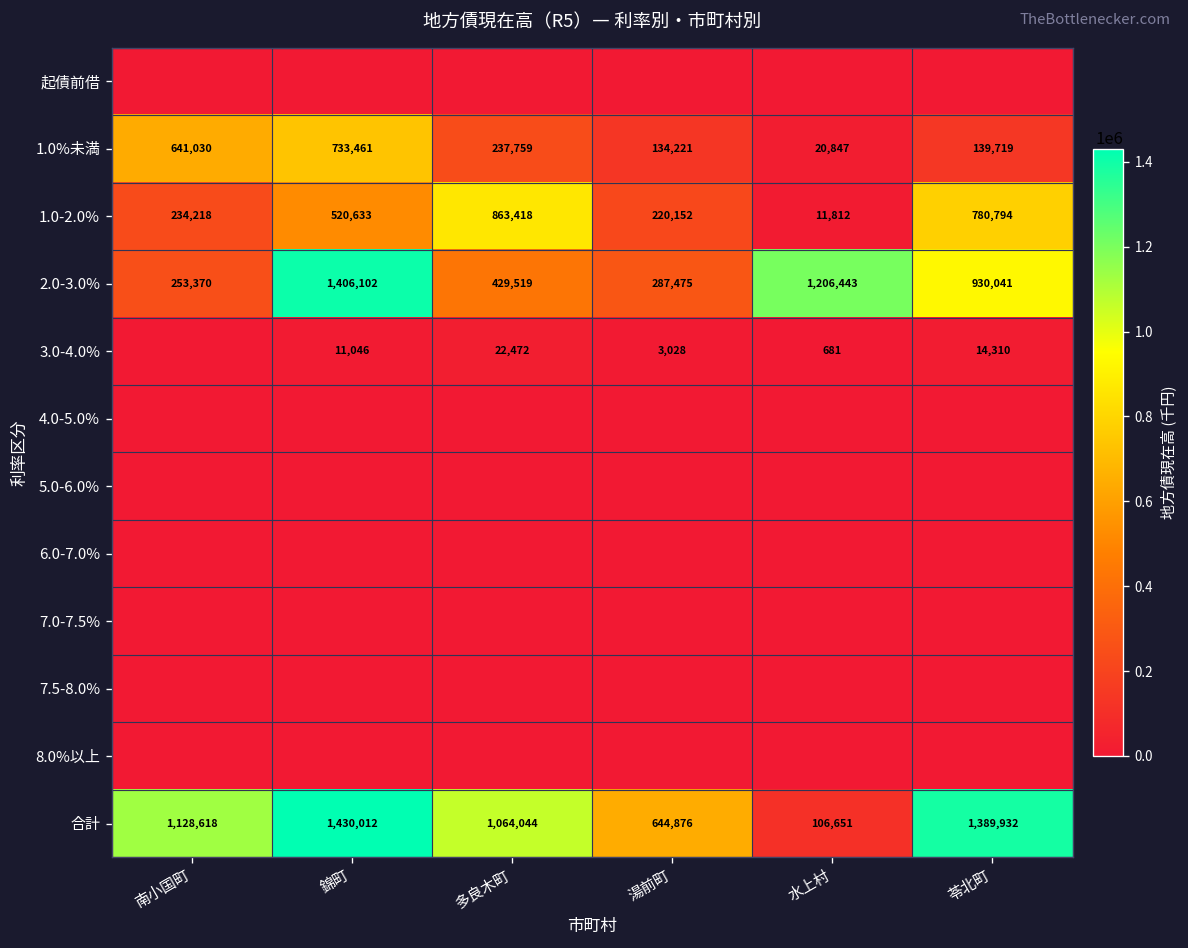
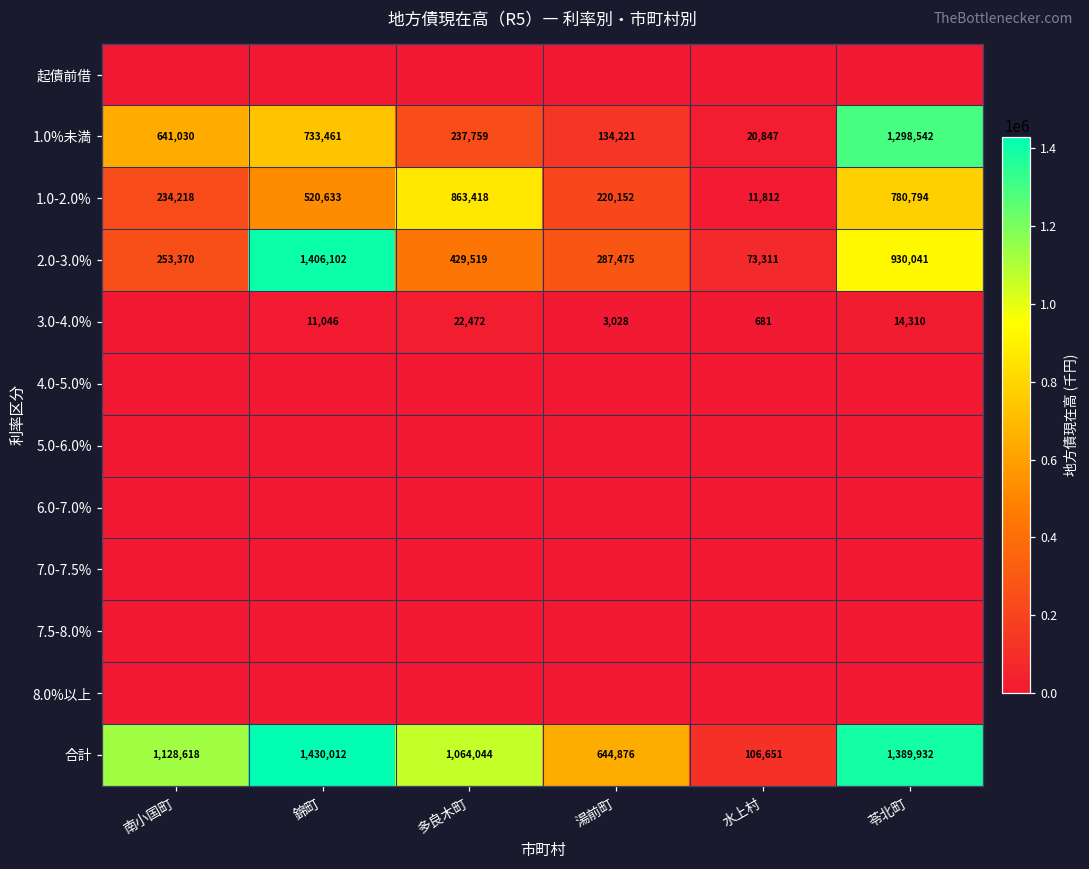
1.0%未満, 苓北町: 139,719 -> 1,298,542
2.0-3.0%, 水上村: 1,206,443 -> 73,311
